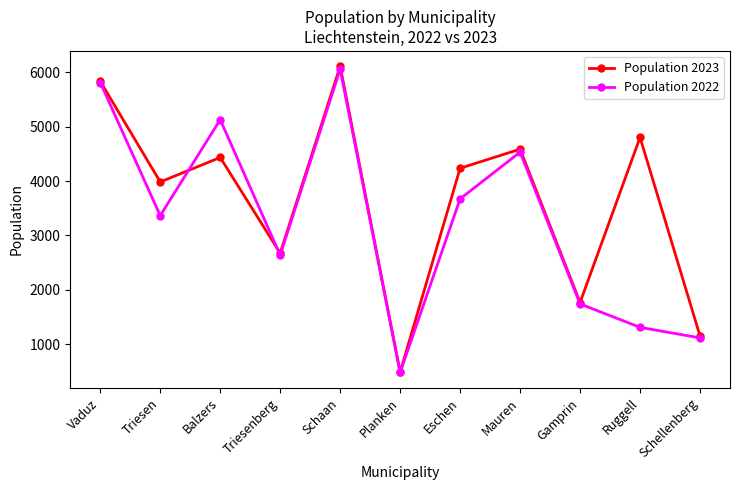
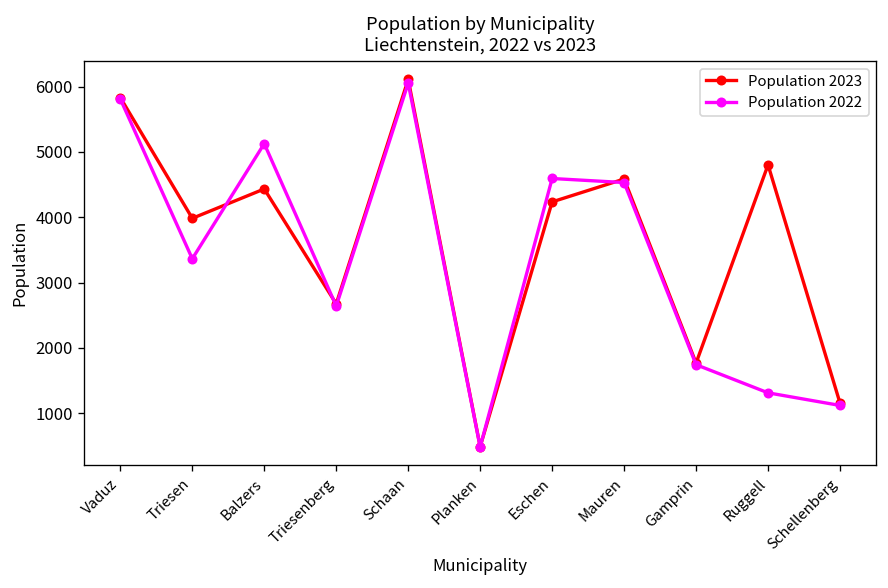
Population 2022, Eschen: 3700 -> 4600
